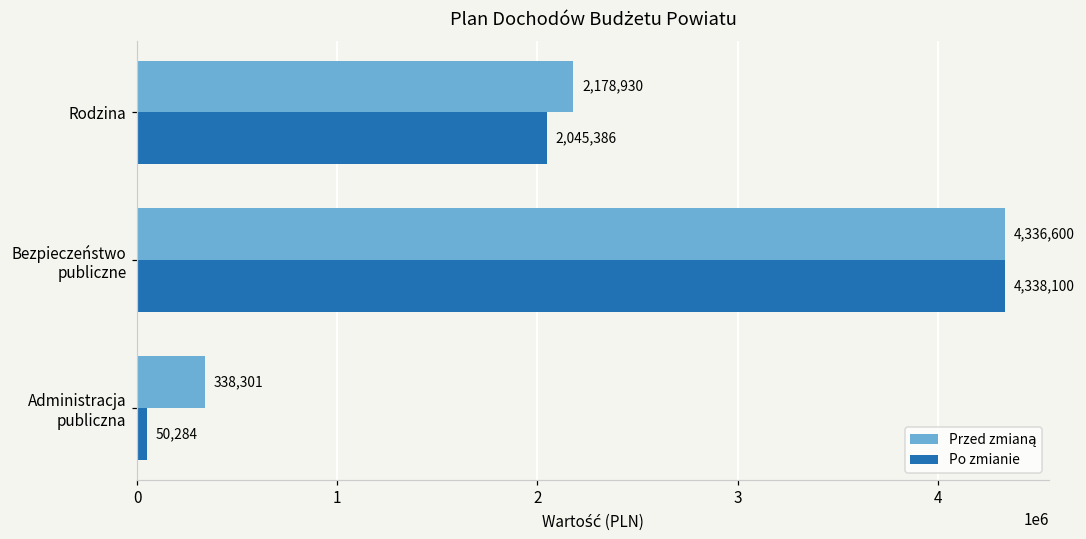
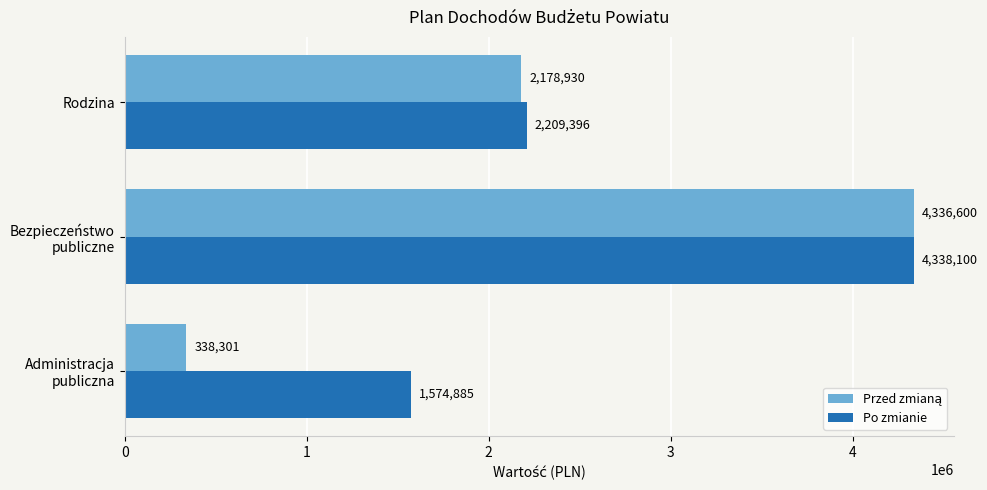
Po zmianie, Rodzina: 2,045,386 -> 2,209,396
Po zmianie, Administracja publiczna: 50,284 -> 1,574,885
